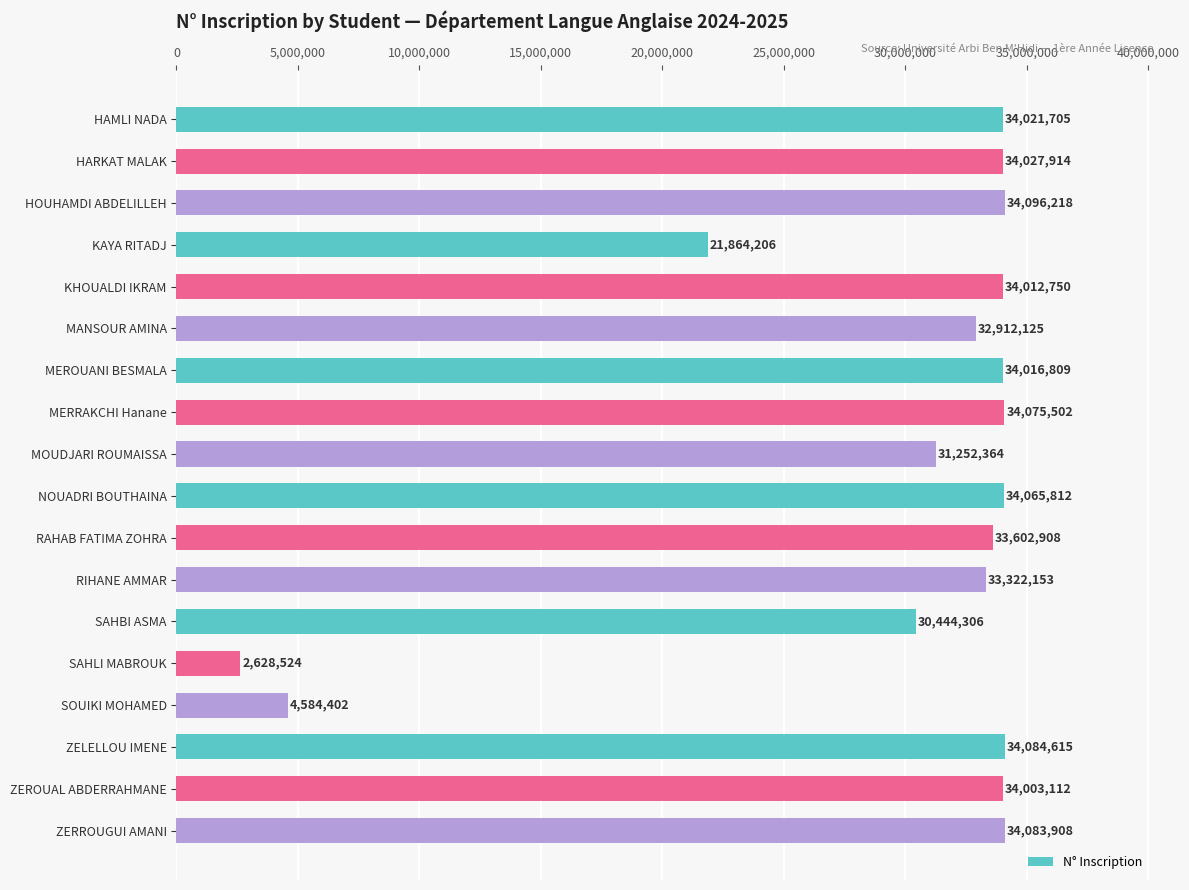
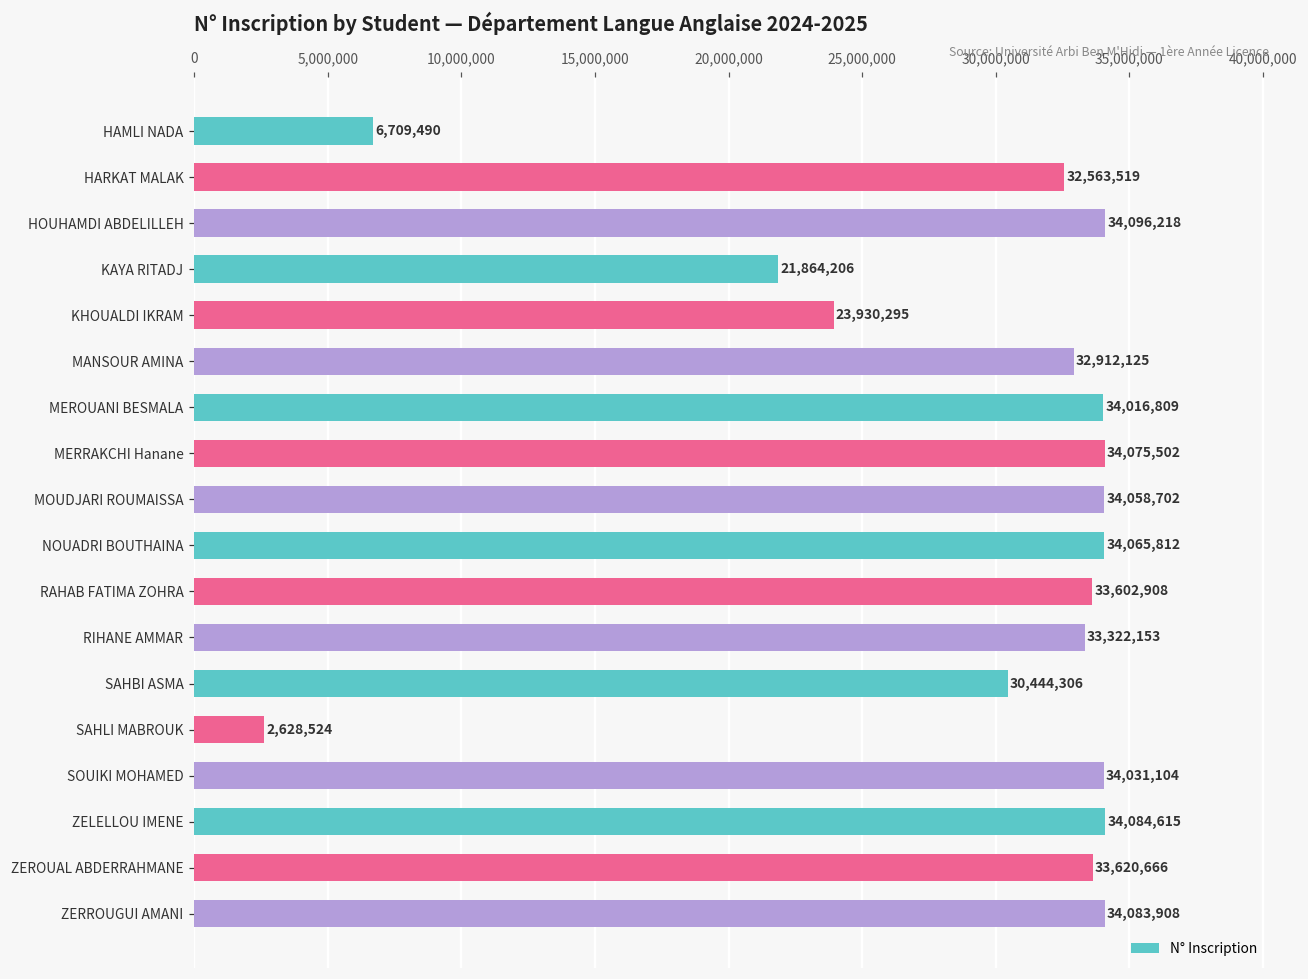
HAMLI NADA: 34,021,705 -> 6,709,490
HARKAT MALAK: 34,027,914 -> 32,563,519
KHOUALDI IKRAM: 34,012,750 -> 23,930,295
MOUDJARI ROUMAISSA: 31,252,364 -> 34,058,702
SOUIKI MOHAMED: 4,584,402 -> 34,031,104
ZEROUAL ABDERRAHMANE: 34,003,112 -> 33,620,666
